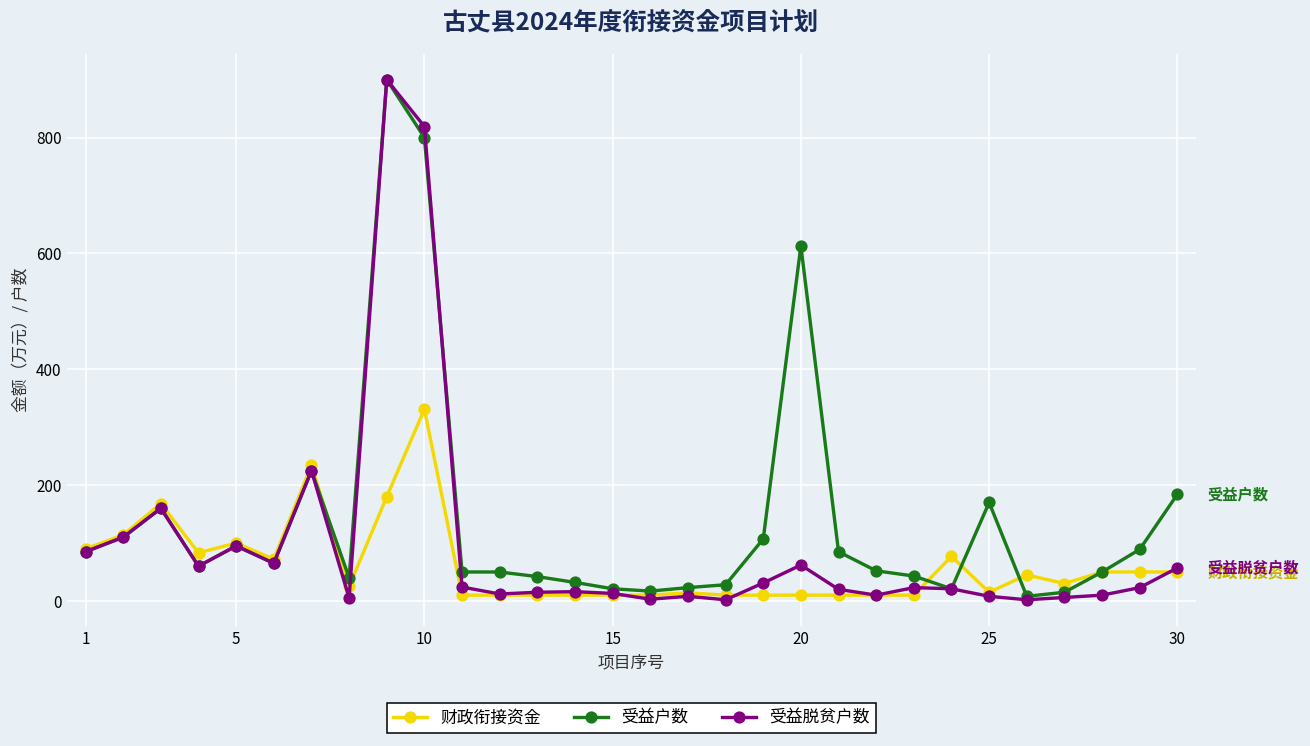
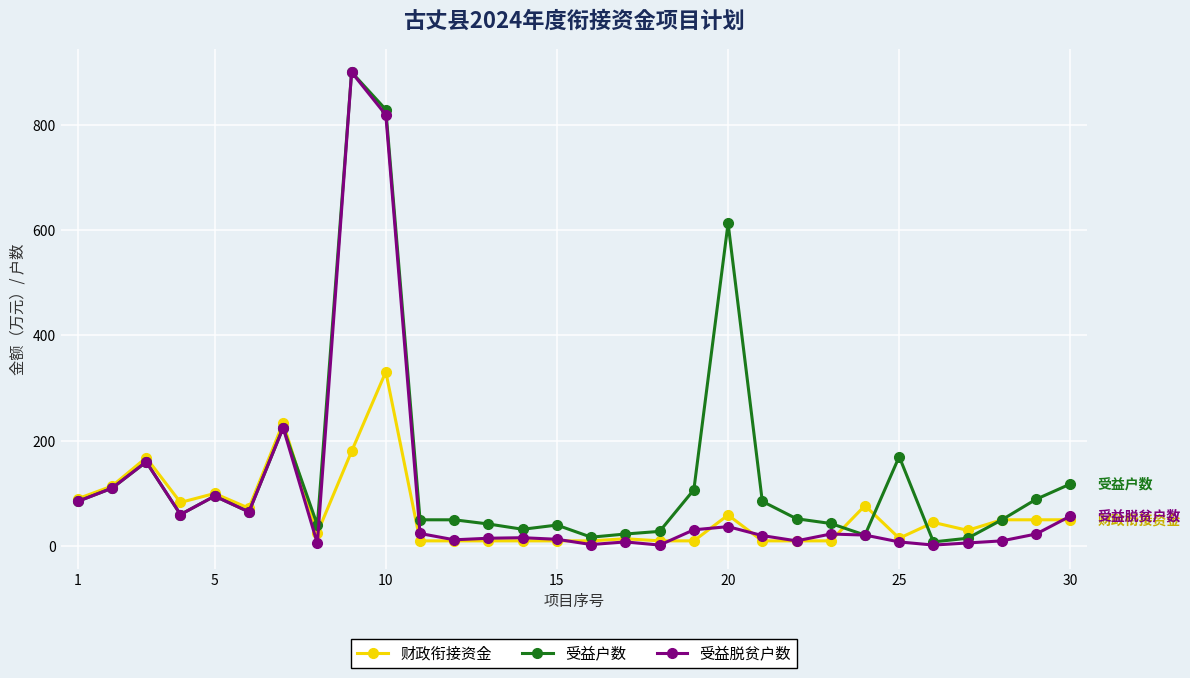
受益户数, 10: 800 -> 830
受益户数, 15: 20 -> 40
财政衔接资金, 20: 10 -> 60
受益脱贫户数, 20: 60 -> 40
受益户数, 30: 180 -> 120
